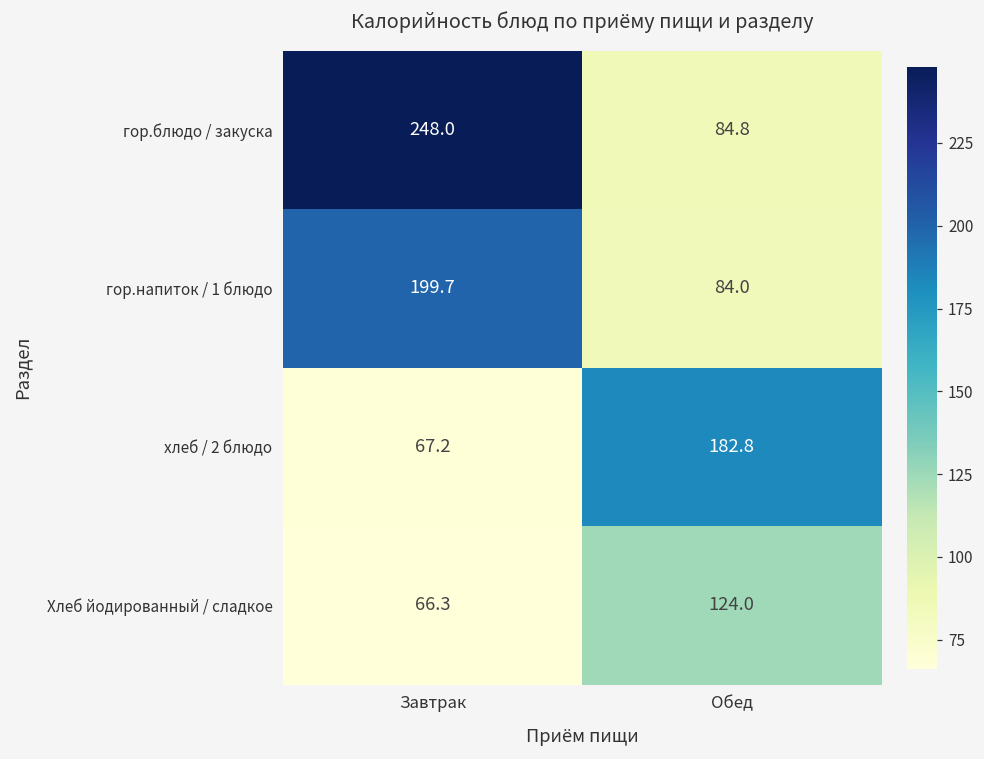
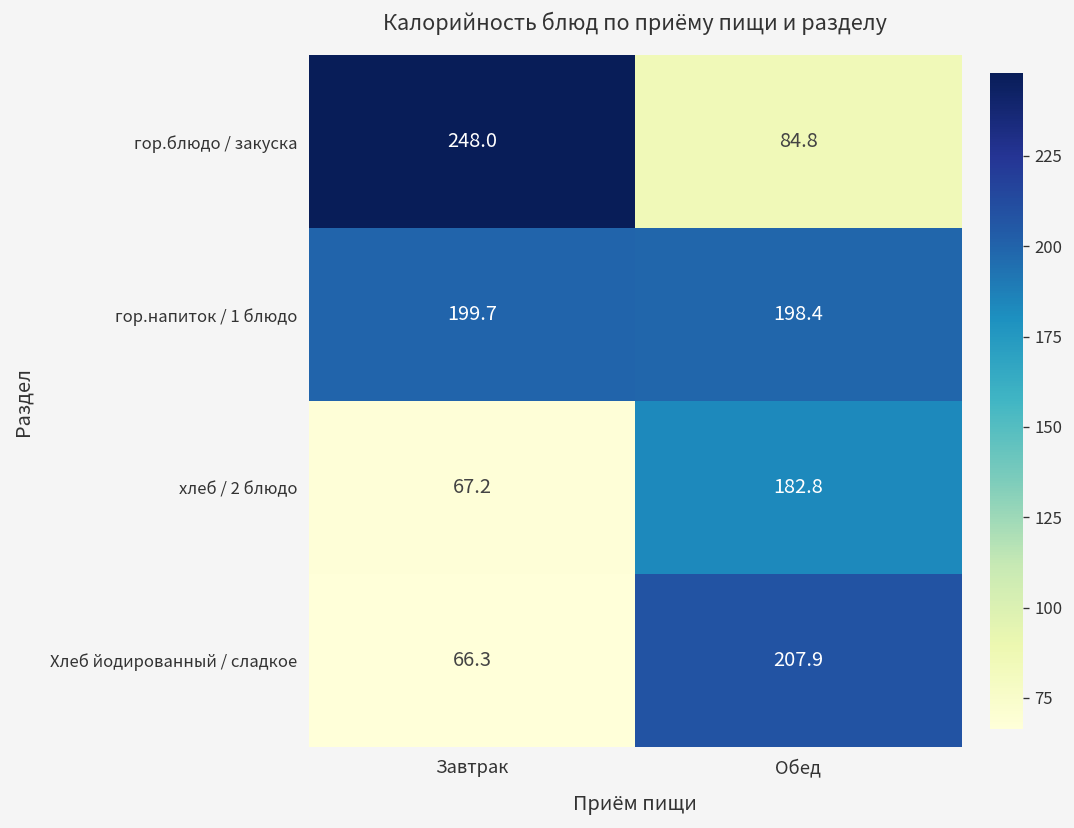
гор.напиток / 1 блюдо, Обед: 84.0 -> 198.4
Хлеб йодированный / сладкое, Обед: 124.0 -> 207.9
